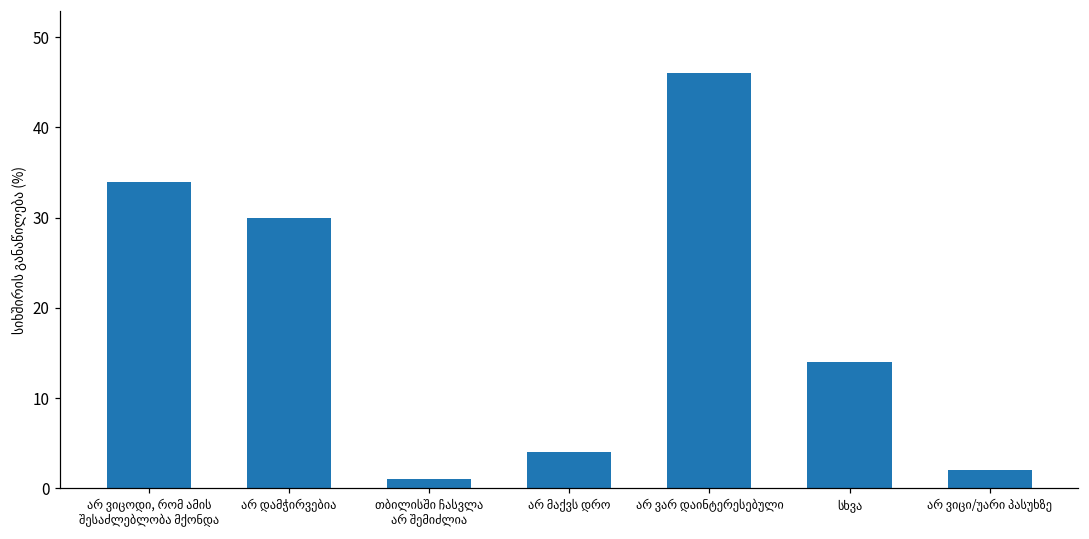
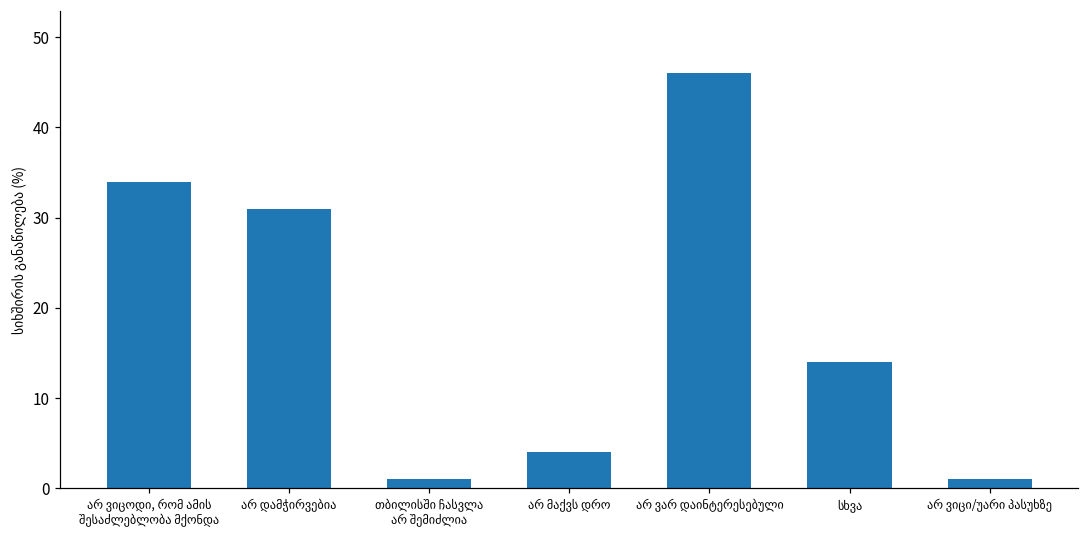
არ დამჭირვებია: 30 -> 31
არ ვიცი/უარი პასუხზე: 2 -> 1
